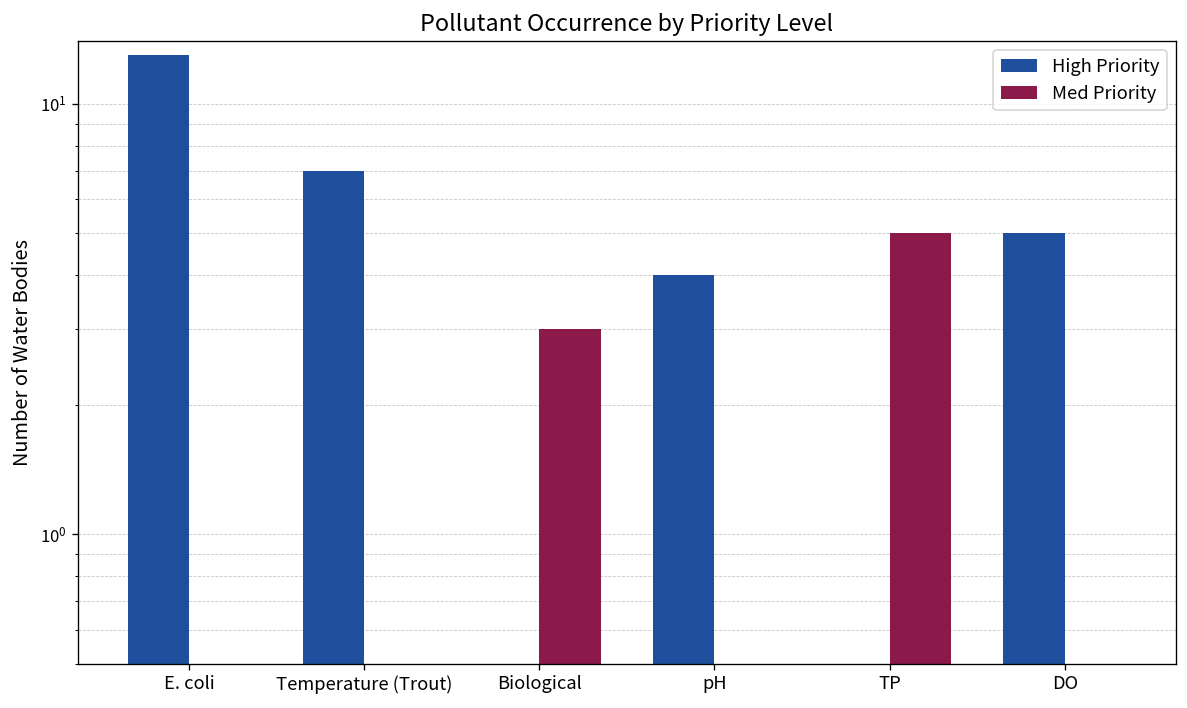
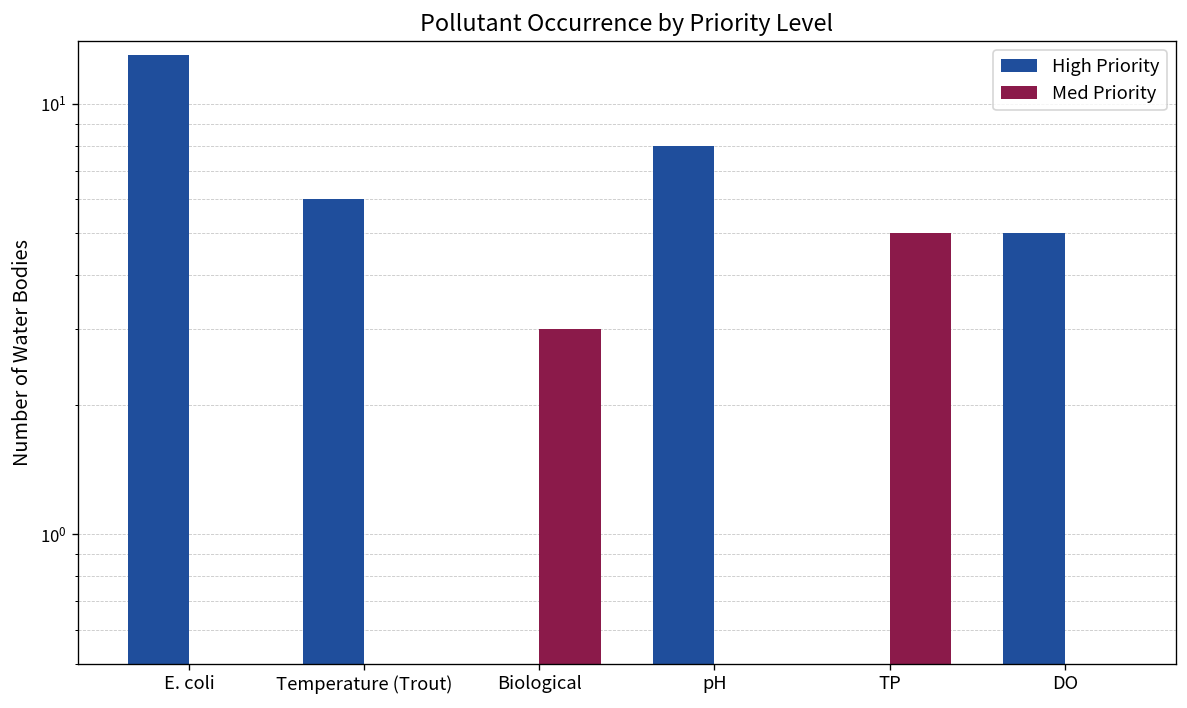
High Priority, Temperature (Trout): 7 -> 6
High Priority, pH: 4 -> 8
